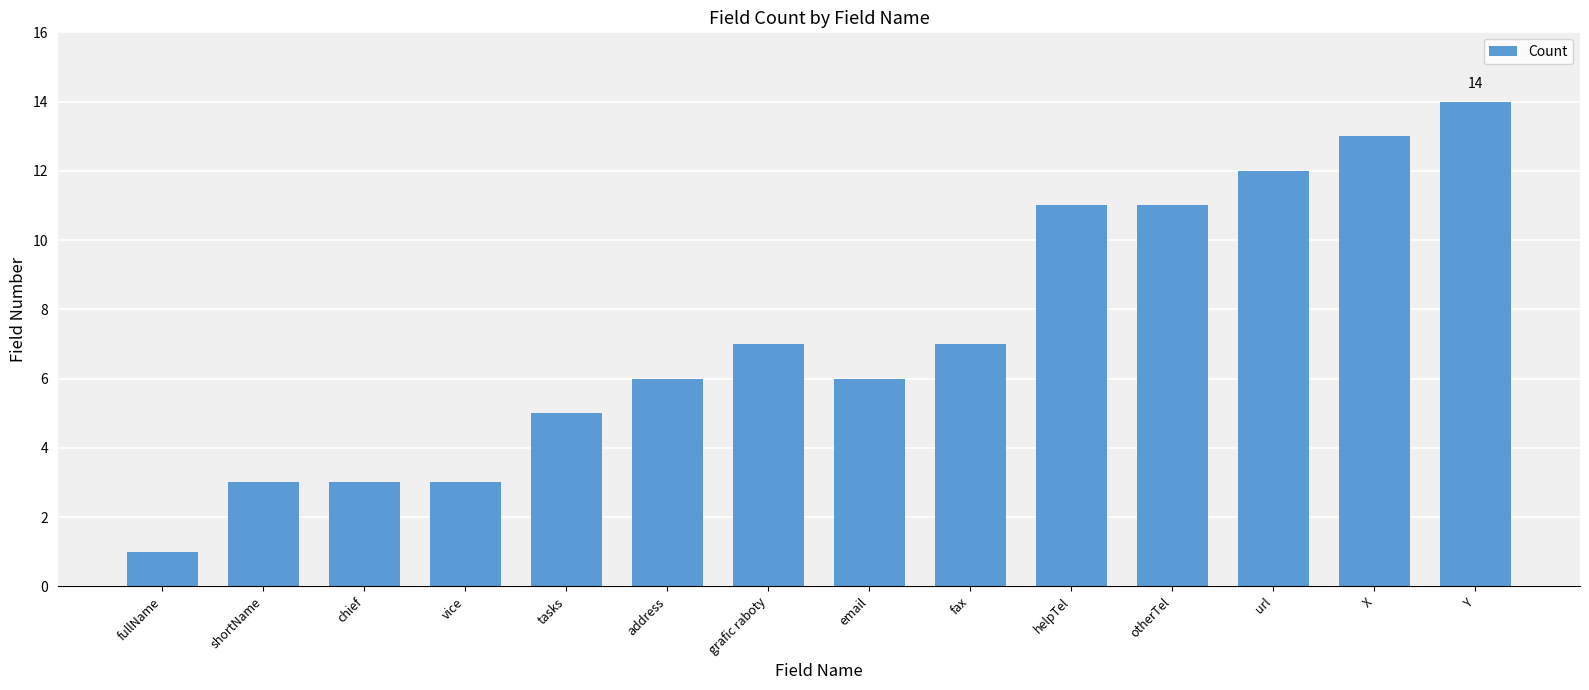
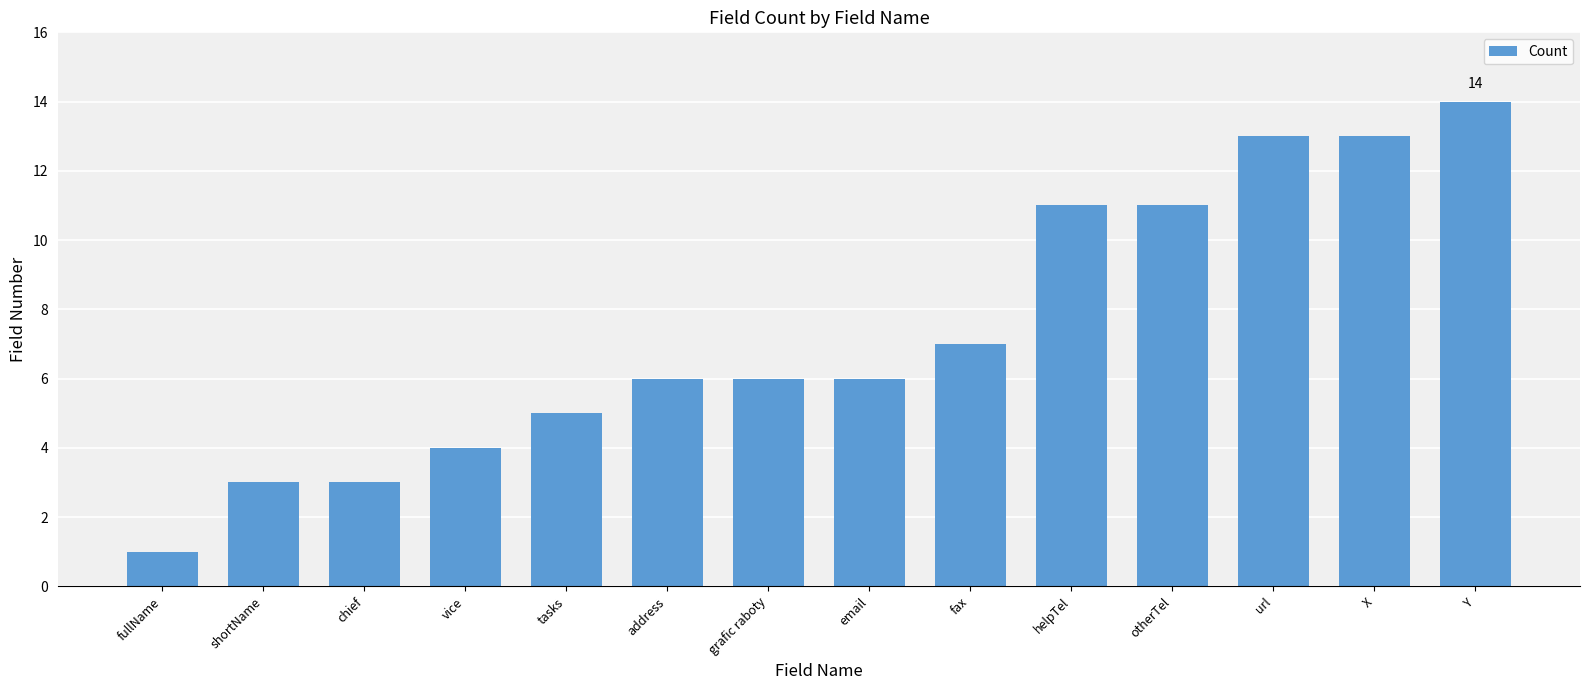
vice: 3 -> 4
grafic raboty: 7 -> 6
url: 12 -> 13
